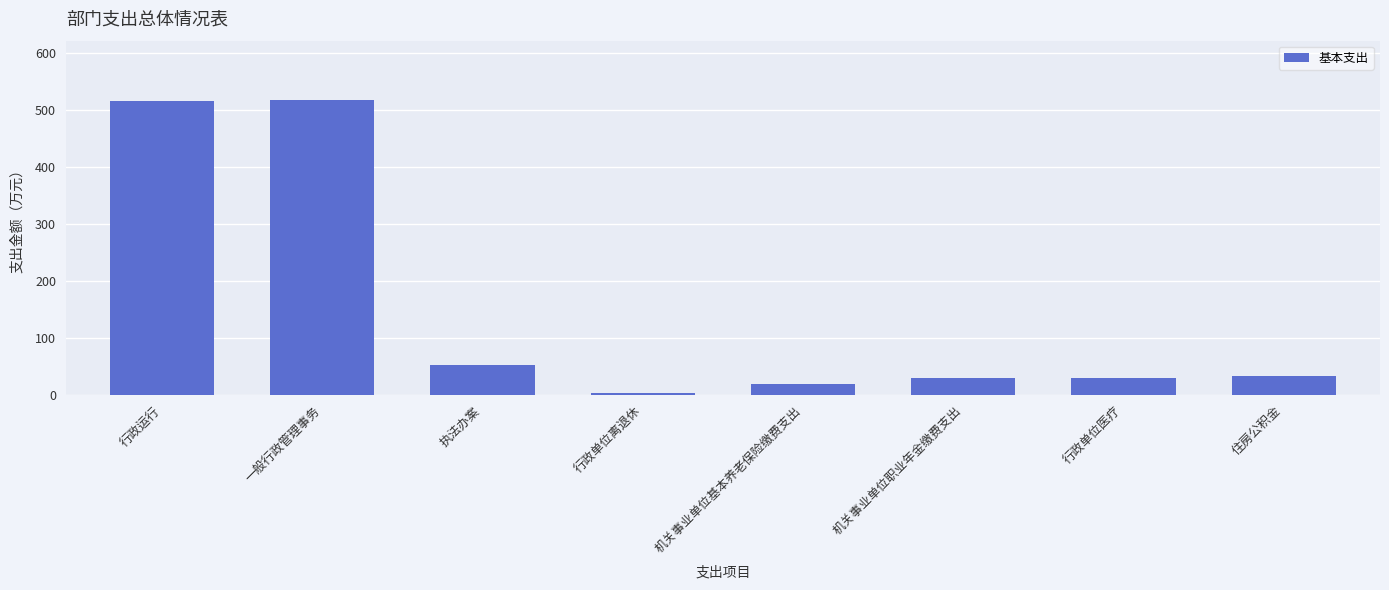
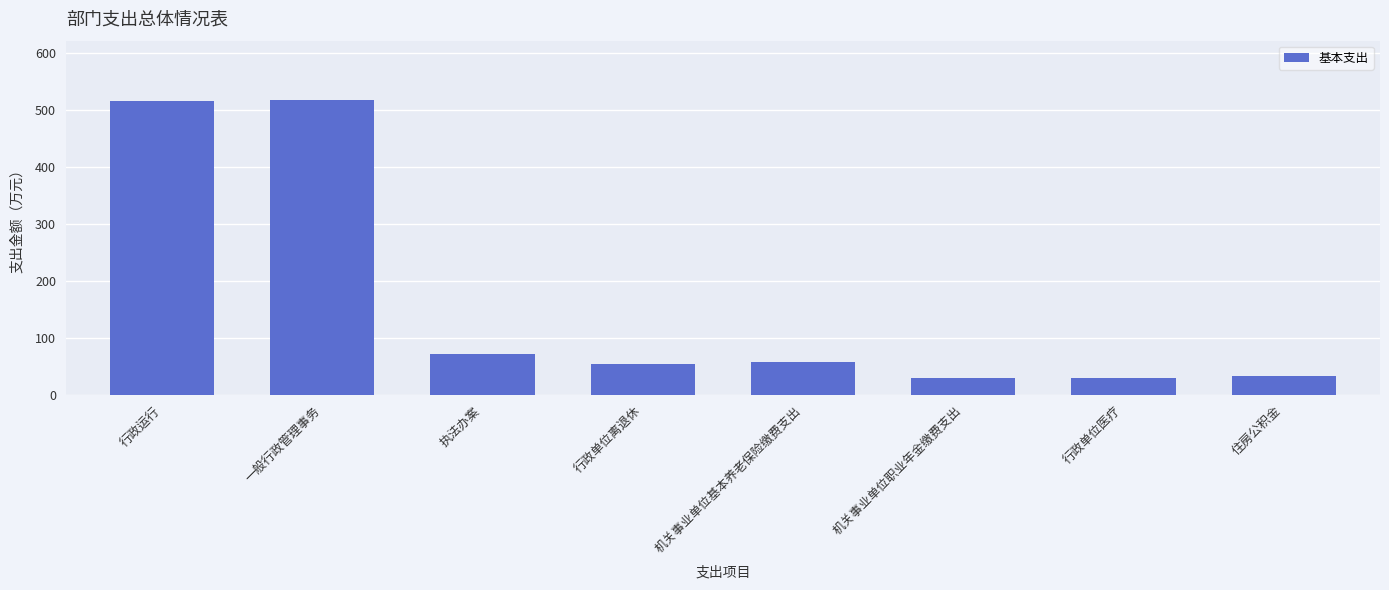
执法办案: 50 -> 70
行政单位离退休: 0 -> 50
机关事业单位基本养老保险缴费支出: 20 -> 60
